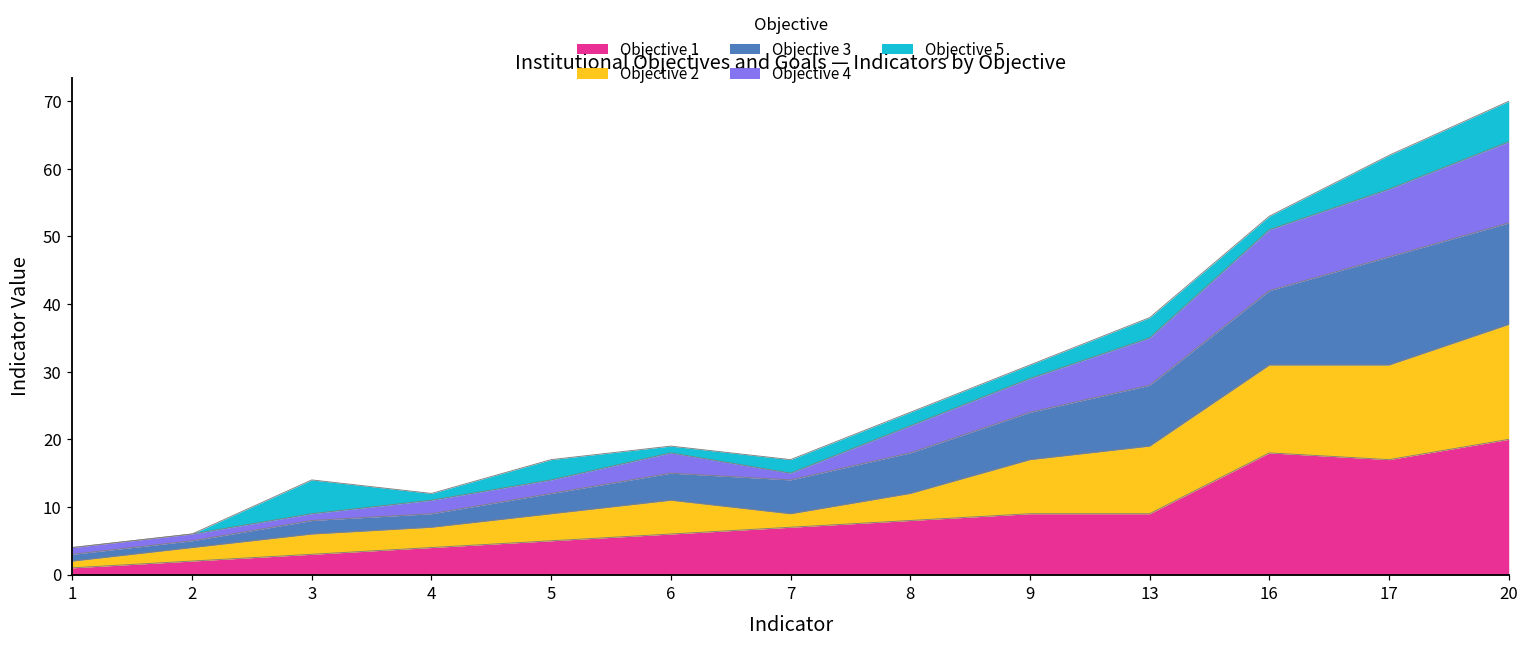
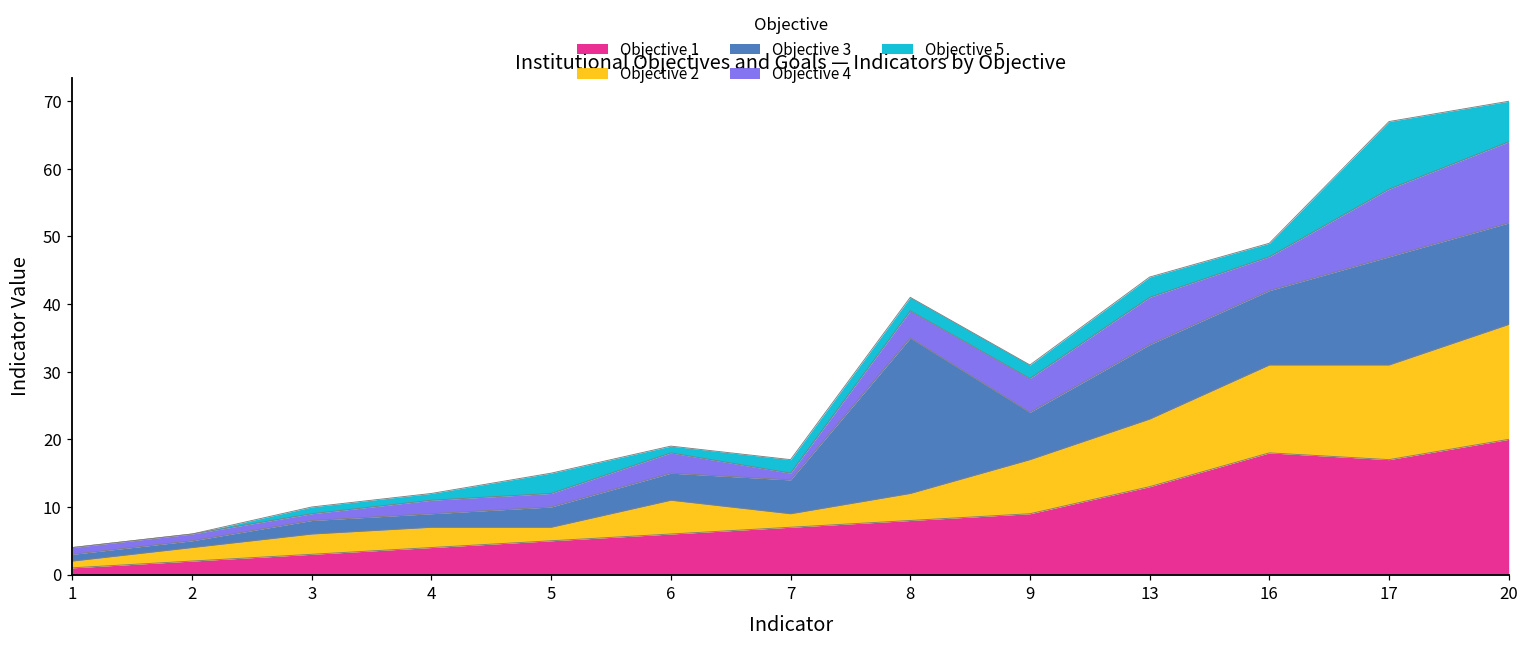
Objective 5, 3: 5 -> 1
Objective 2, 5: 4 -> 2
Objective 3, 8: 6 -> 23
Objective 1, 13: 9 -> 13
Objective 3, 13: 9 -> 11
Objective 4, 16: 9 -> 5
Objective 5, 17: 5 -> 10
